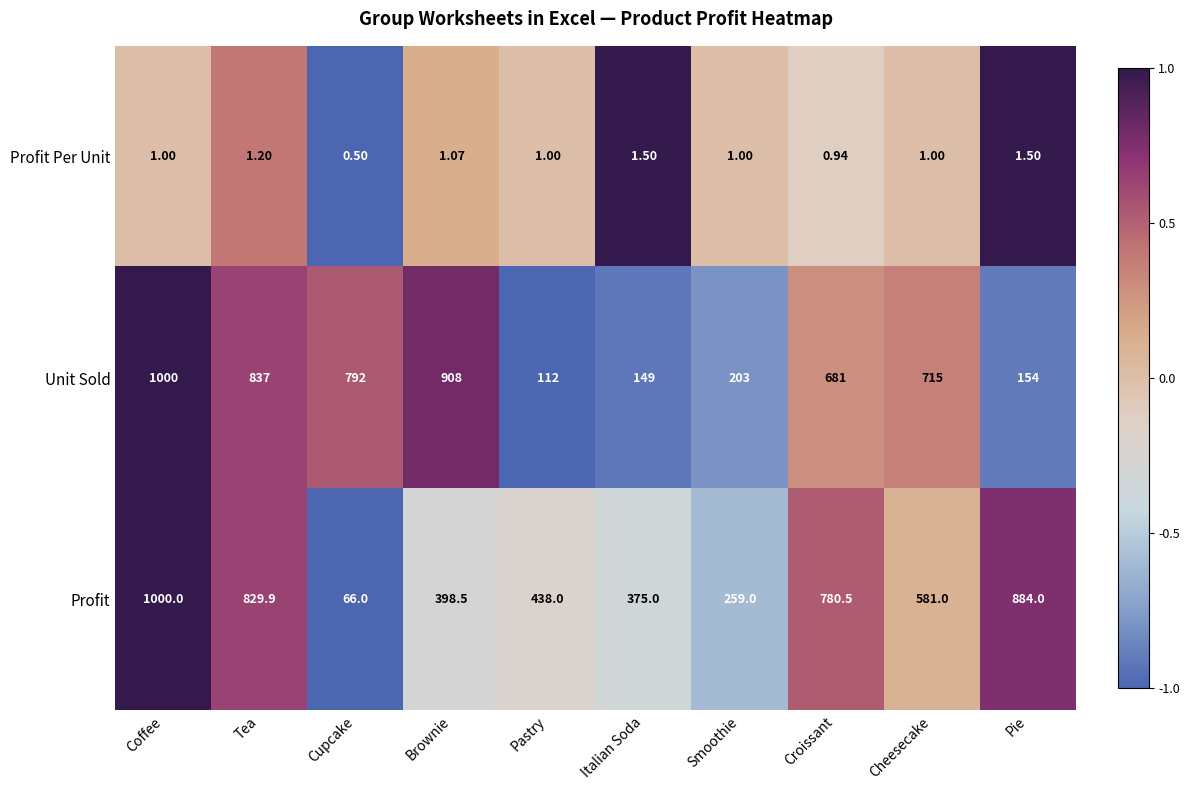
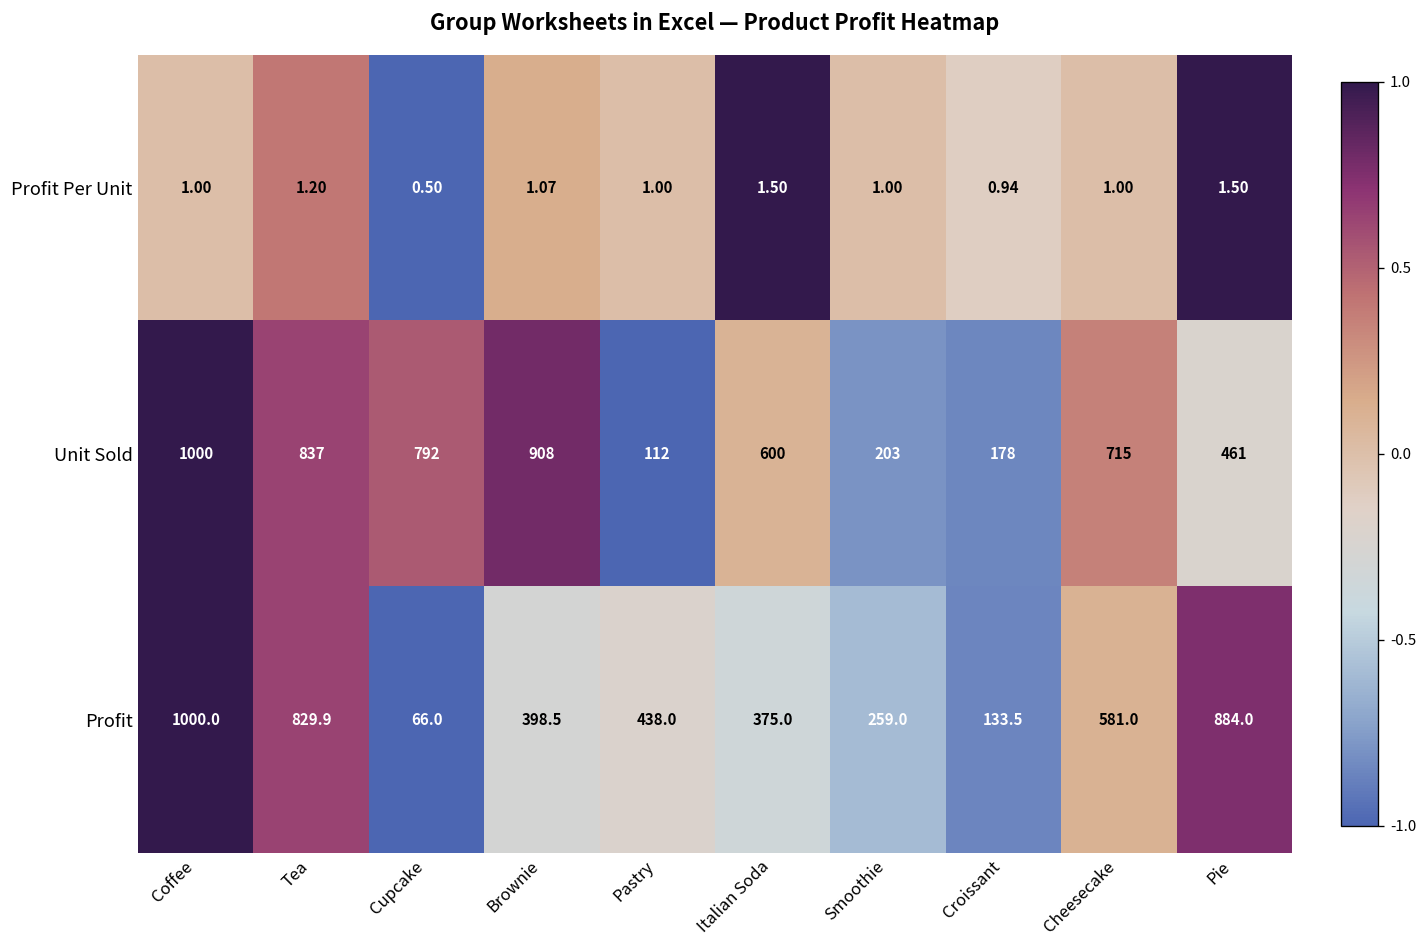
Unit Sold, Italian Soda: 149 -> 600
Unit Sold, Croissant: 681 -> 178
Unit Sold, Pie: 154 -> 461
Profit, Croissant: 780.5 -> 133.5
